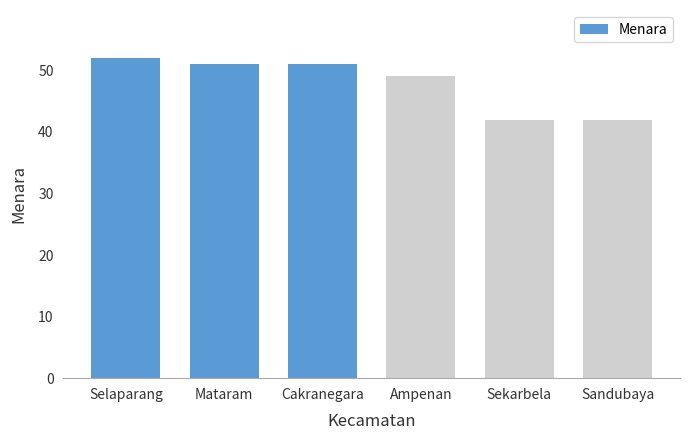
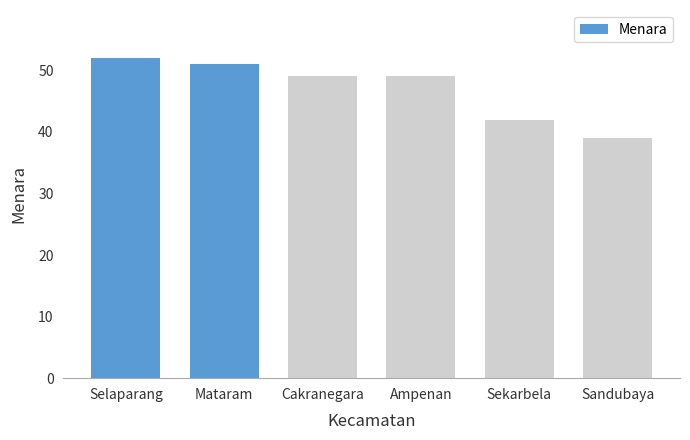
Cakranegara: 51 -> 49
Sandubaya: 42 -> 39
